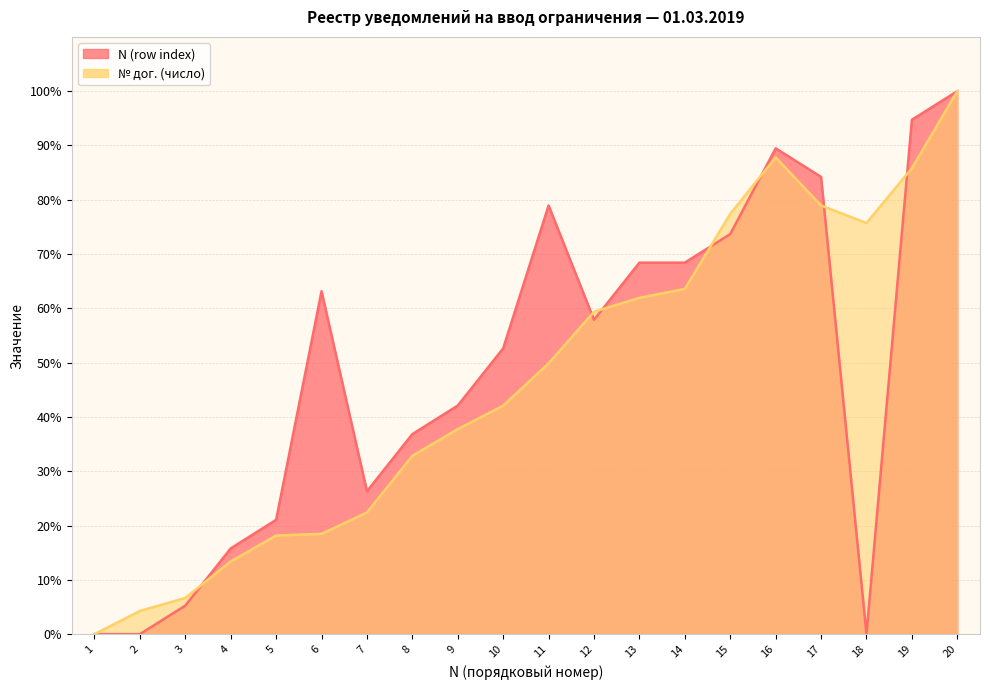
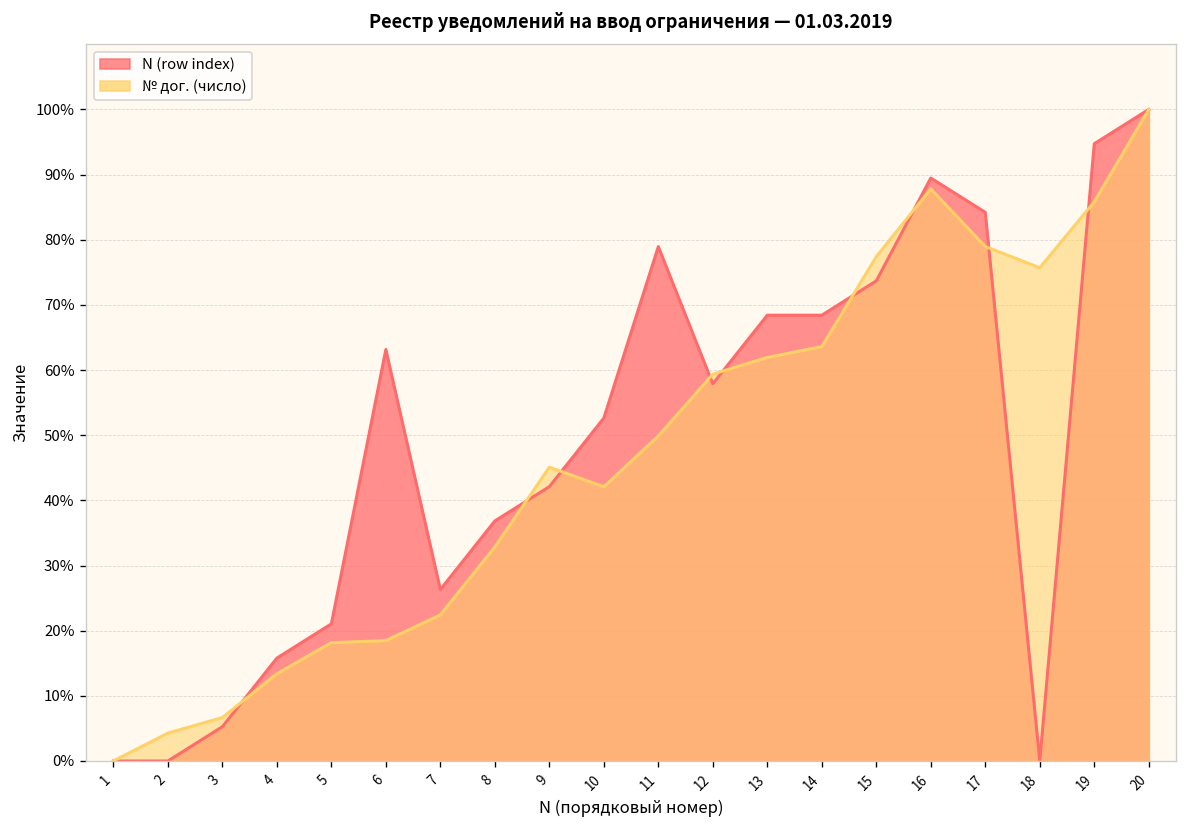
№ дог. (число), 9: 38% -> 45%
